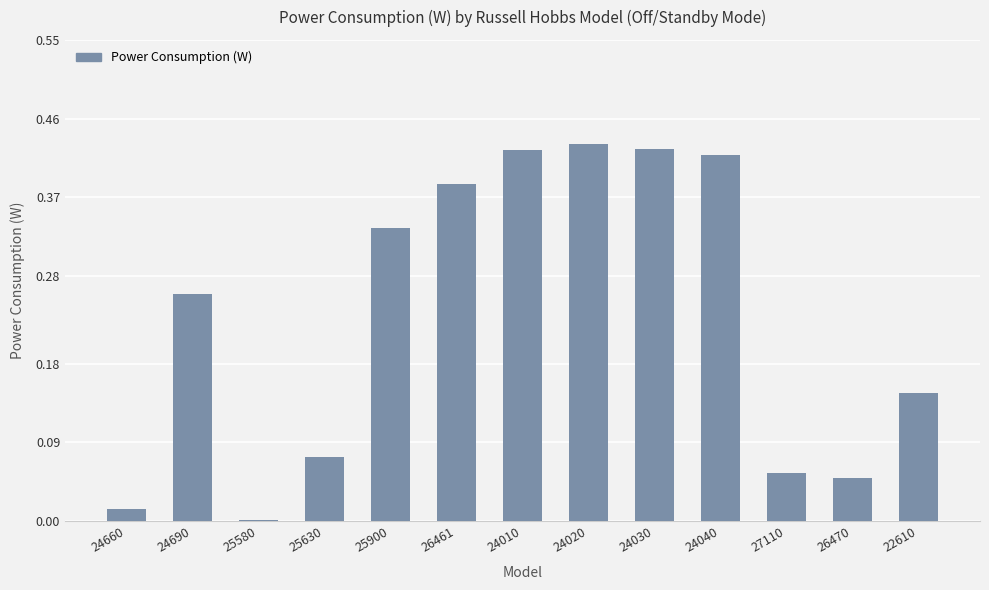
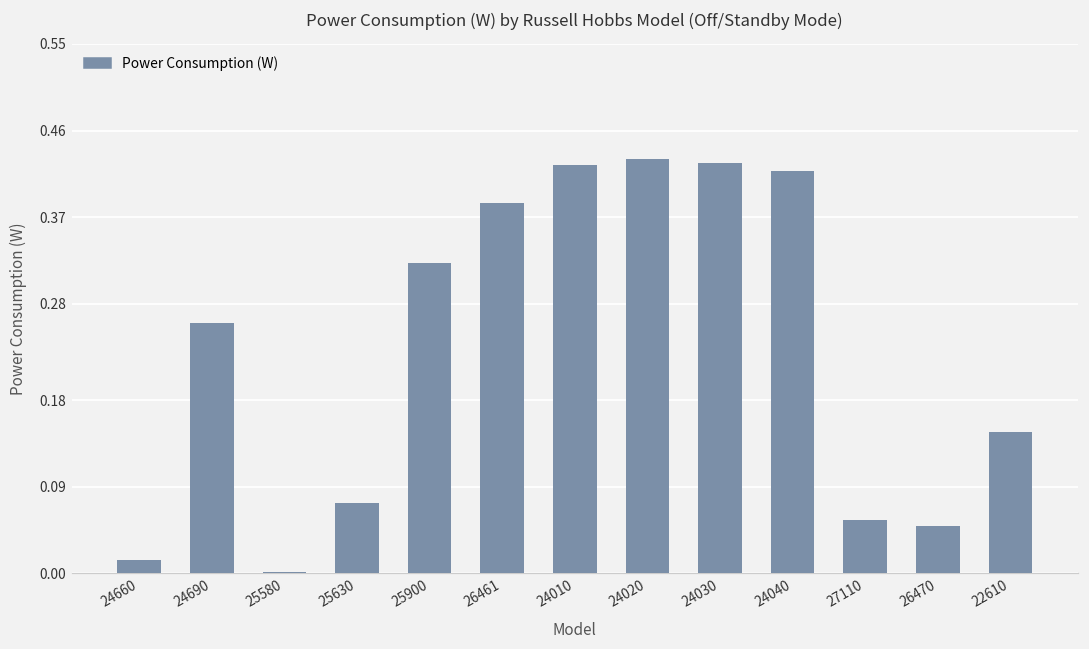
25900: 0.33 -> 0.32
